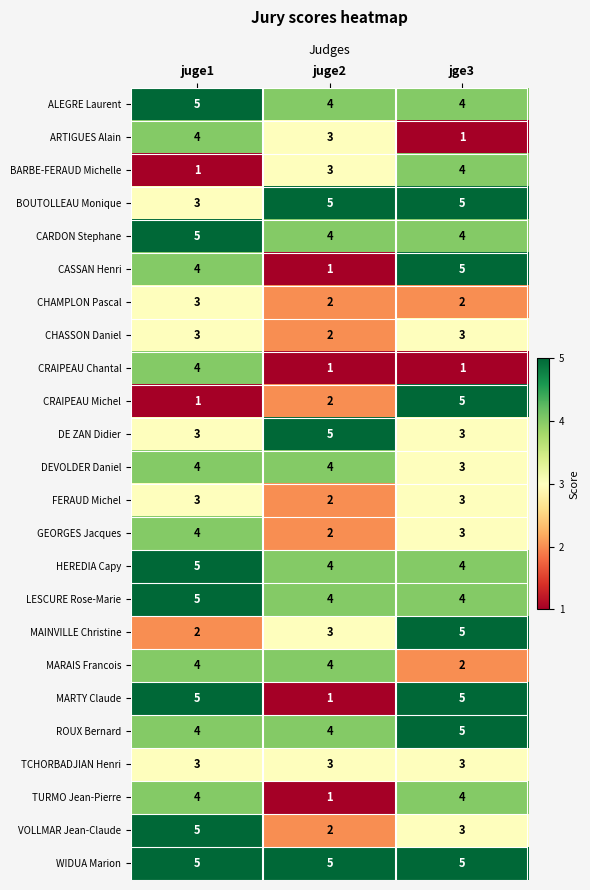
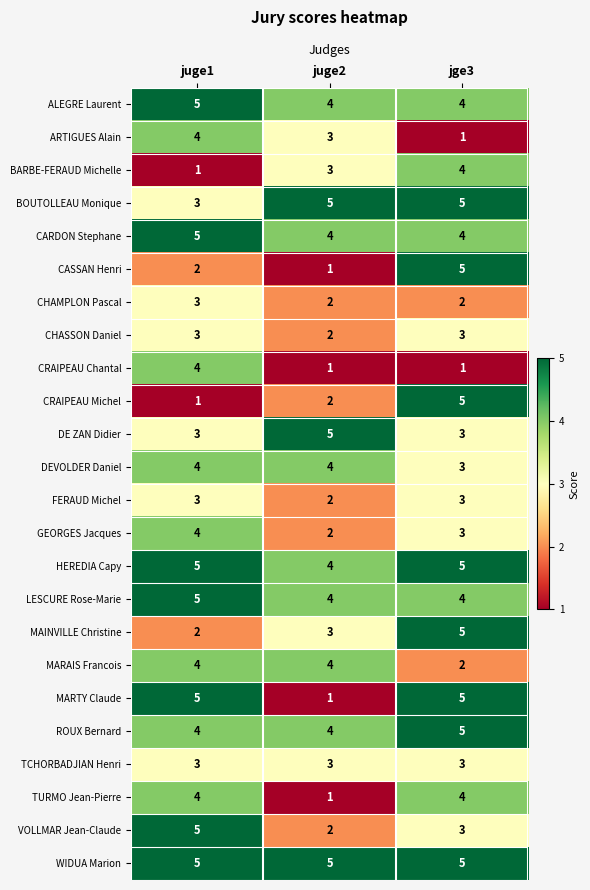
CASSAN Henri, juge1: 4 -> 2
HEREDIA Capy, jge3: 4 -> 5
